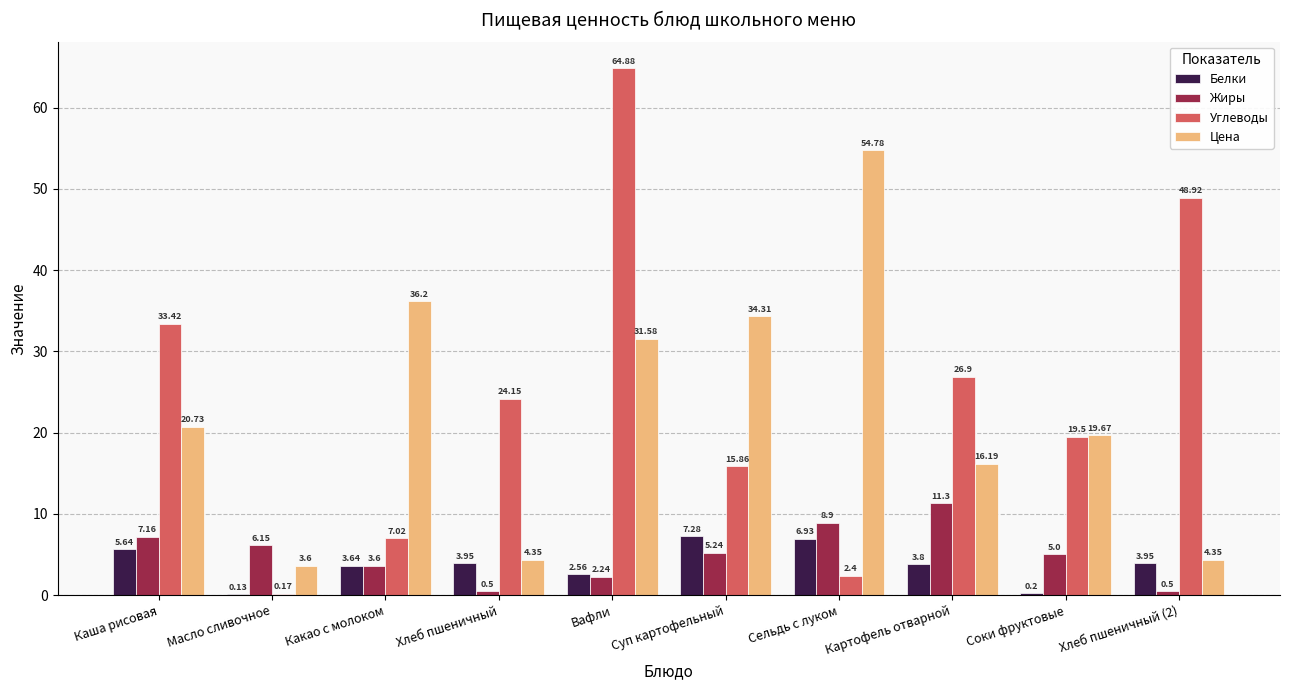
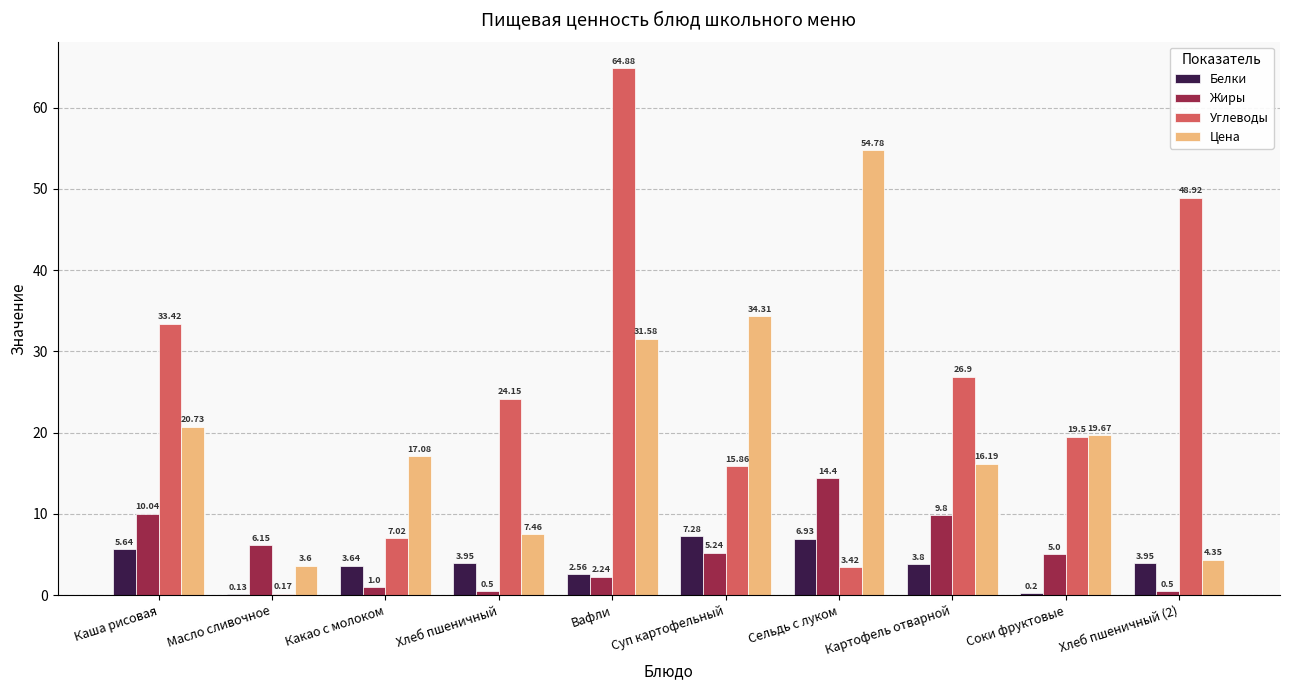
Жиры, Каша рисовая: 7.16 -> 10.04
Жиры, Какао с молоком: 3.6 -> 1.0
Цена, Какао с молоком: 36.2 -> 17.08
Цена, Хлеб пшеничный: 4.35 -> 7.46
Жиры, Сельдь с луком: 8.9 -> 14.4
Углеводы, Сельдь с луком: 2.4 -> 3.42
Жиры, Картофель отварной: 11.3 -> 9.8
